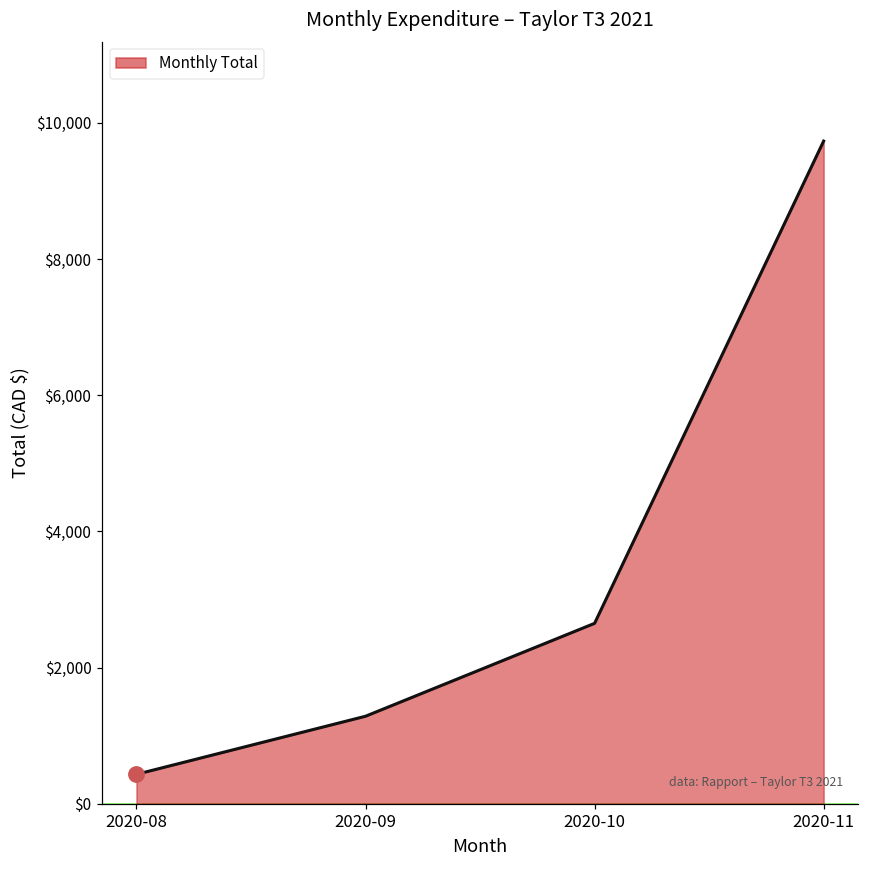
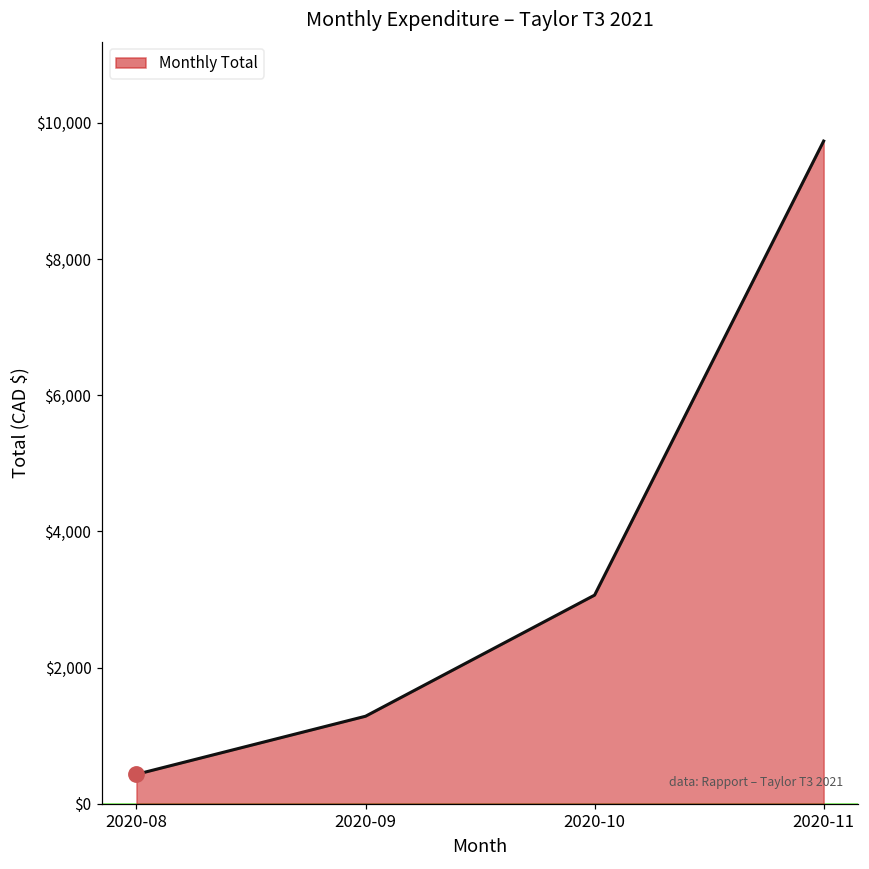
Monthly Total, 2020-10: $2,700 -> $3,100
